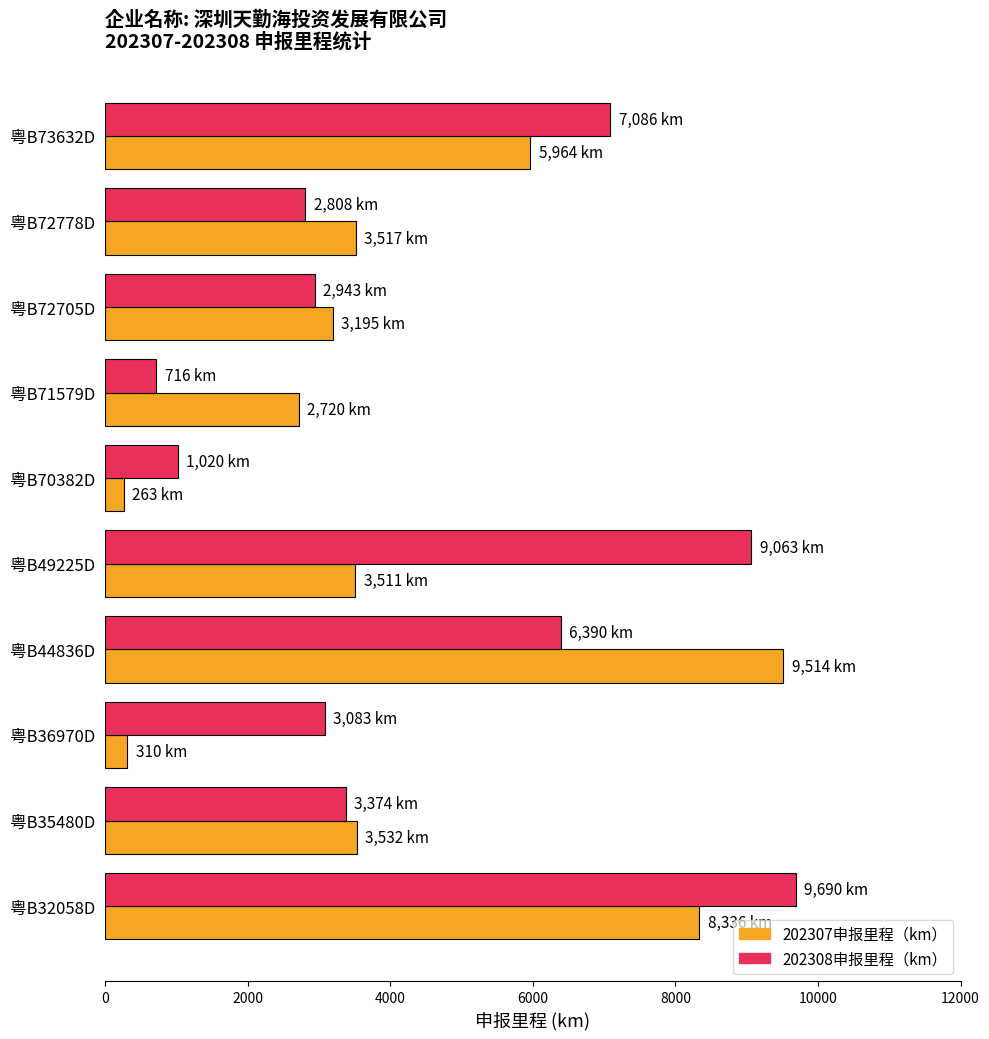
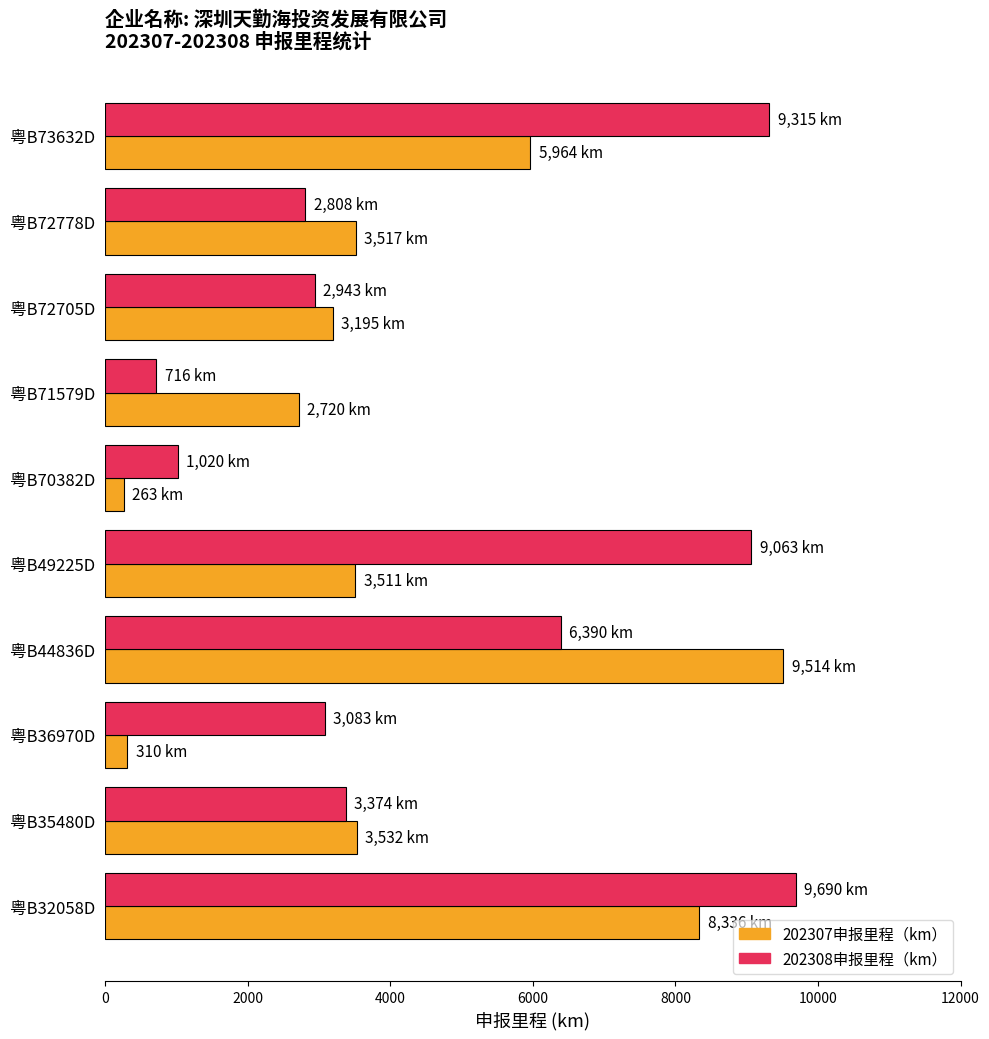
202308申报里程（km）, 粤B73632D: 7,086 -> 9,315
